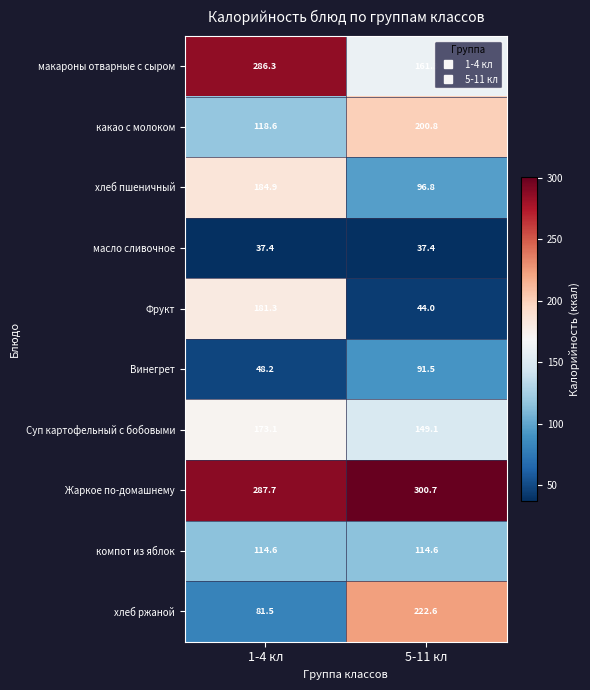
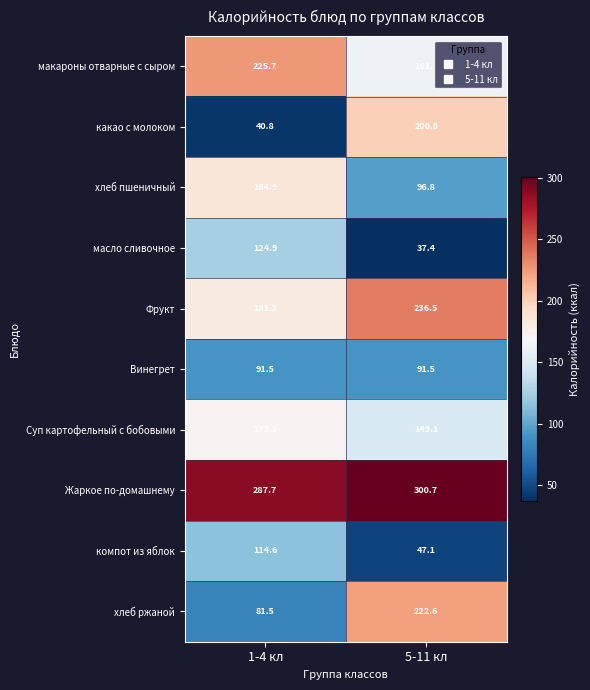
макароны отварные с сыром, 1-4 кл: 286.3 -> 225.7
какао с молоком, 1-4 кл: 118.6 -> 40.8
масло сливочное, 1-4 кл: 37.4 -> 124.9
Фрукт, 5-11 кл: 44.0 -> 236.5
Винегрет, 1-4 кл: 48.2 -> 91.5
компот из яблок, 5-11 кл: 114.6 -> 47.1
